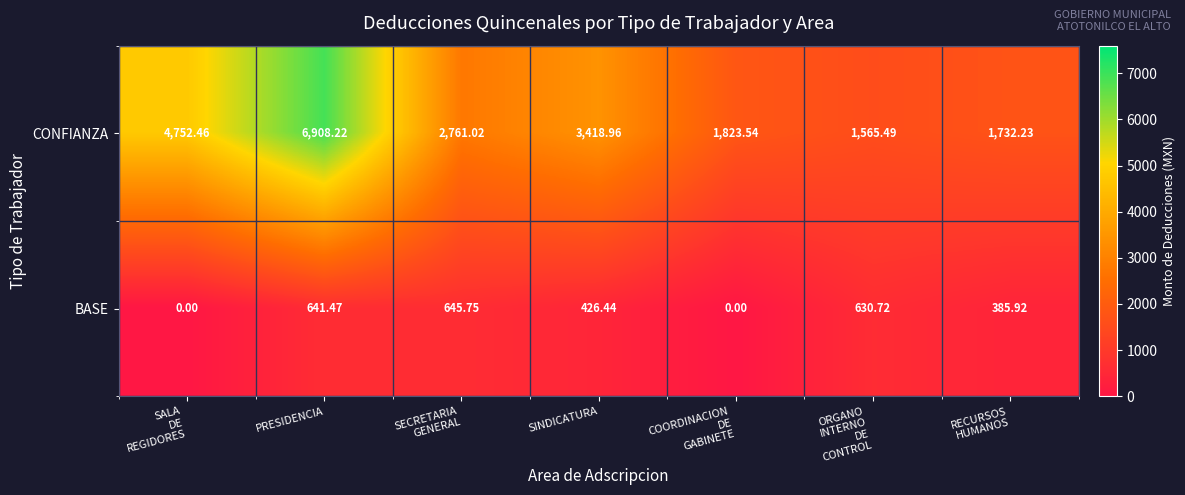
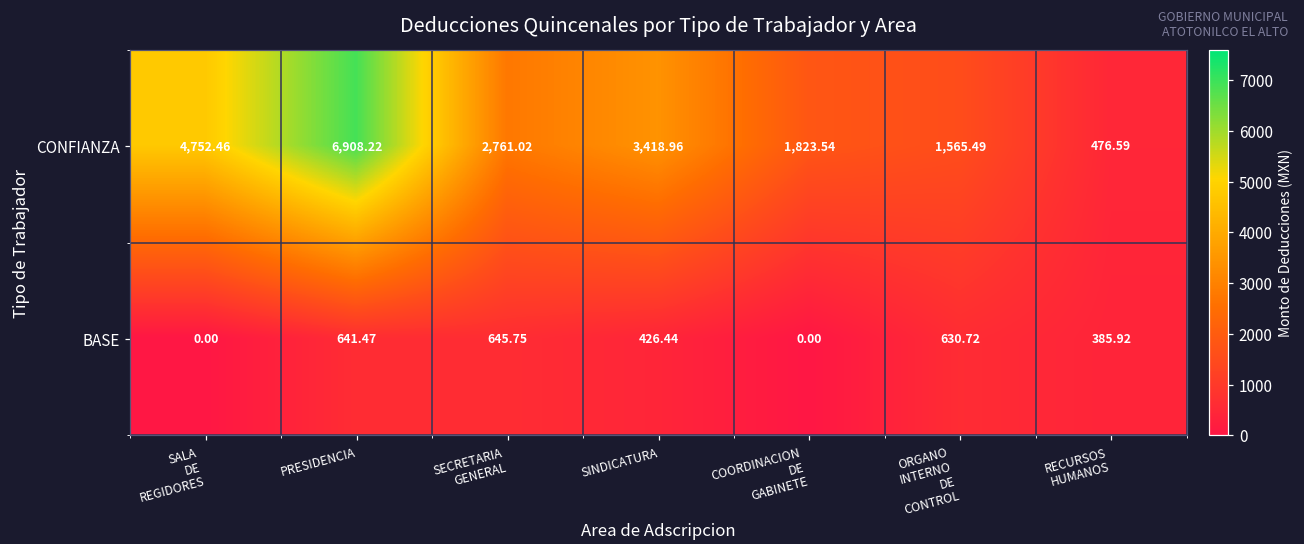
CONFIANZA, RECURSOS HUMANOS: 1,732.23 -> 476.59
